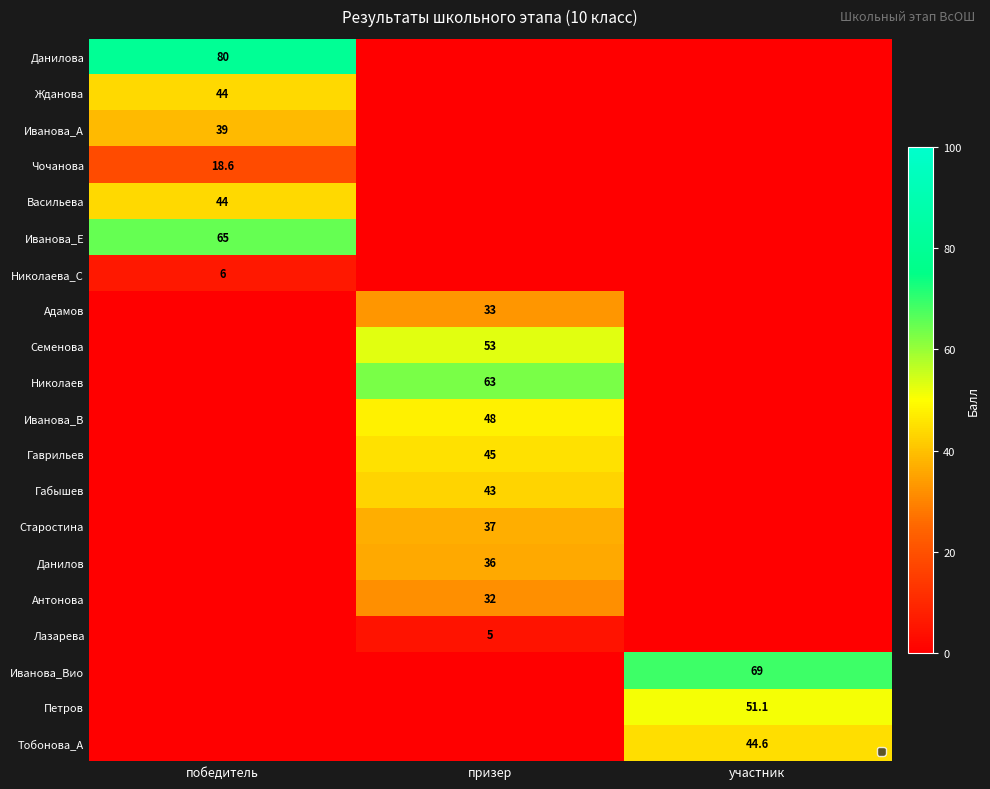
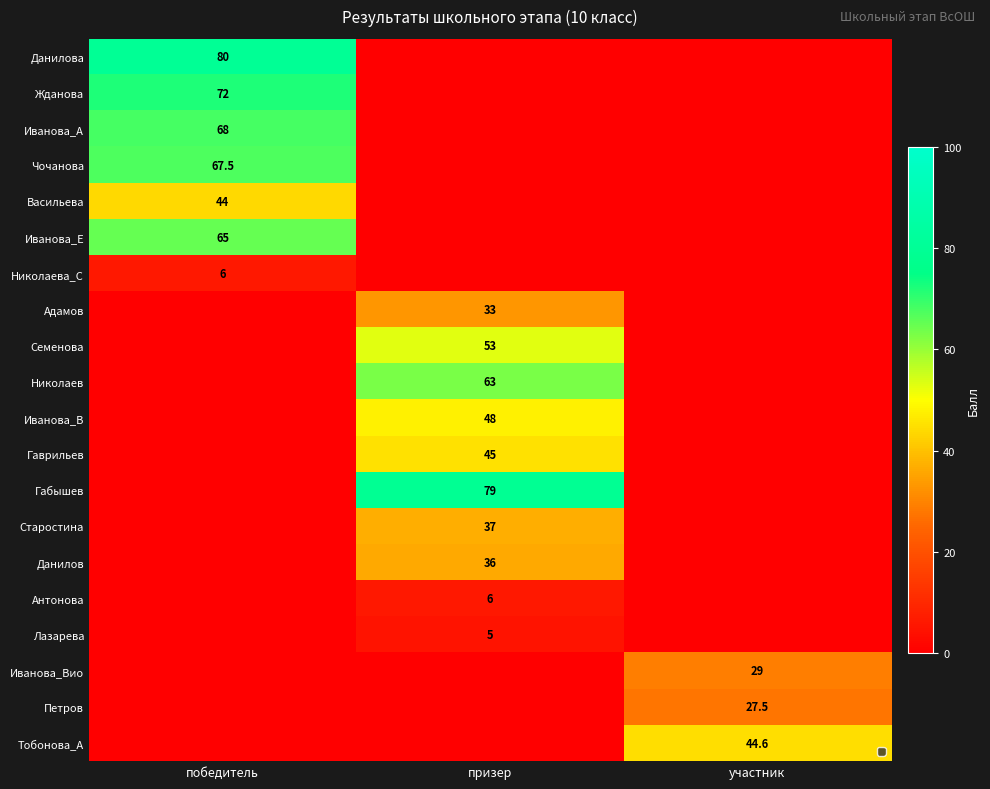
Жданова, победитель: 44 -> 72
Иванова_А, победитель: 39 -> 68
Чочанова, победитель: 18.6 -> 67.5
Габышев, призер: 43 -> 79
Антонова, призер: 32 -> 6
Иванова_Вио, участник: 69 -> 29
Петров, участник: 51.1 -> 27.5
